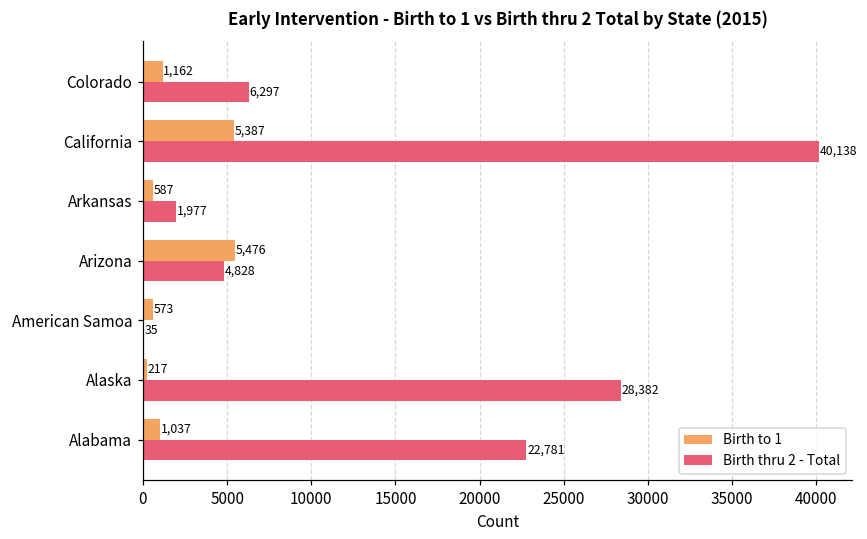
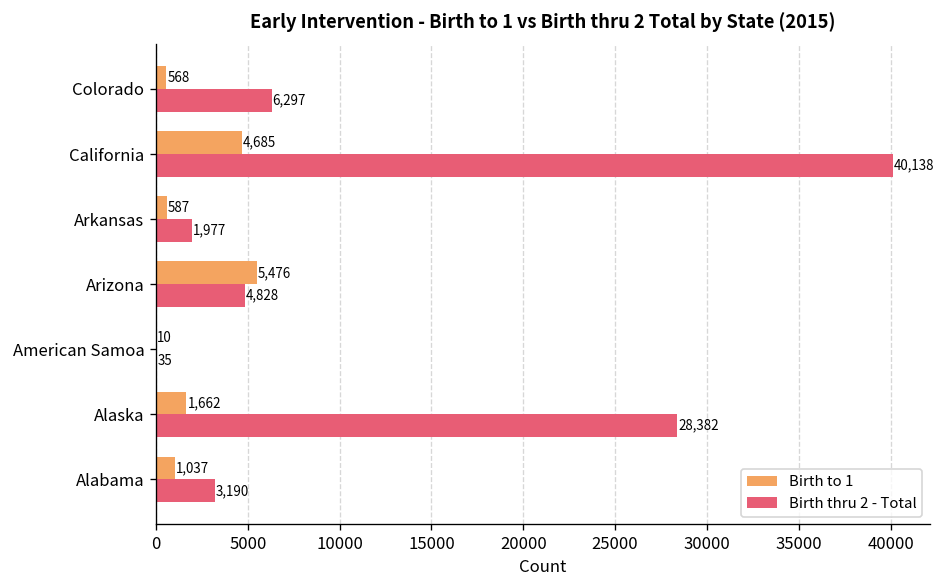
Birth to 1, Colorado: 1,162 -> 568
Birth to 1, California: 5,387 -> 4,685
Birth to 1, American Samoa: 573 -> 10
Birth to 1, Alaska: 217 -> 1,662
Birth thru 2 - Total, Alabama: 22,781 -> 3,190
